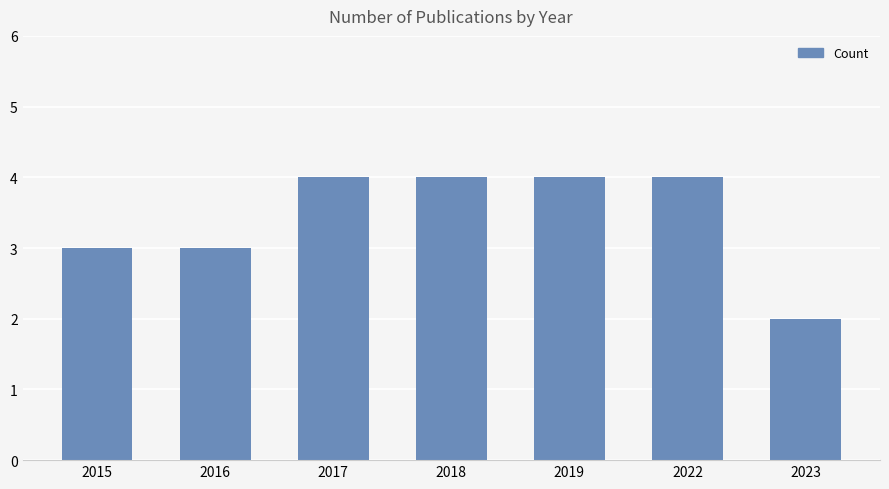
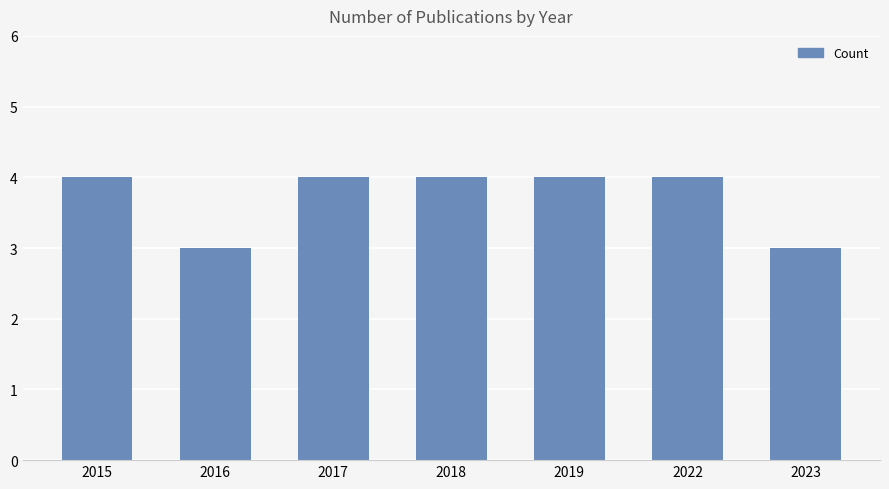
2015: 3 -> 4
2023: 2 -> 3
